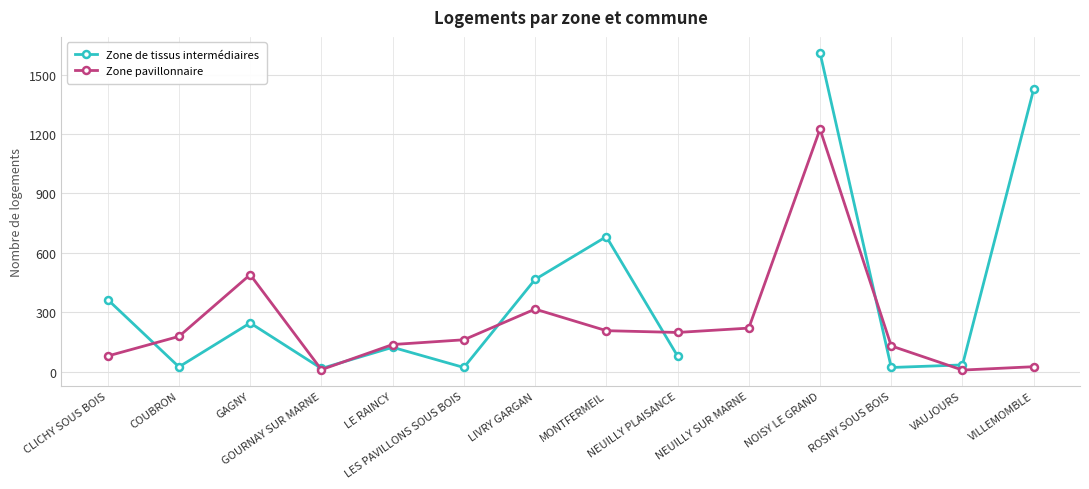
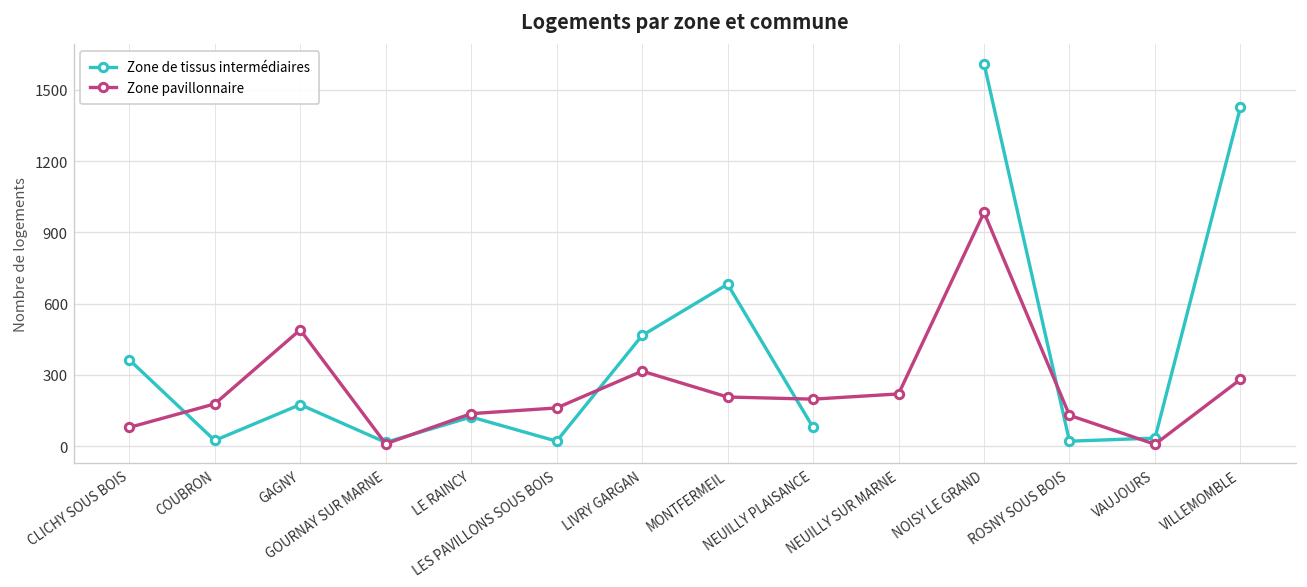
Zone de tissus intermédiaires, GAGNY: 250 -> 180
Zone pavillonnaire, NOISY LE GRAND: 1230 -> 980
Zone pavillonnaire, VILLEMOMBLE: 30 -> 280
